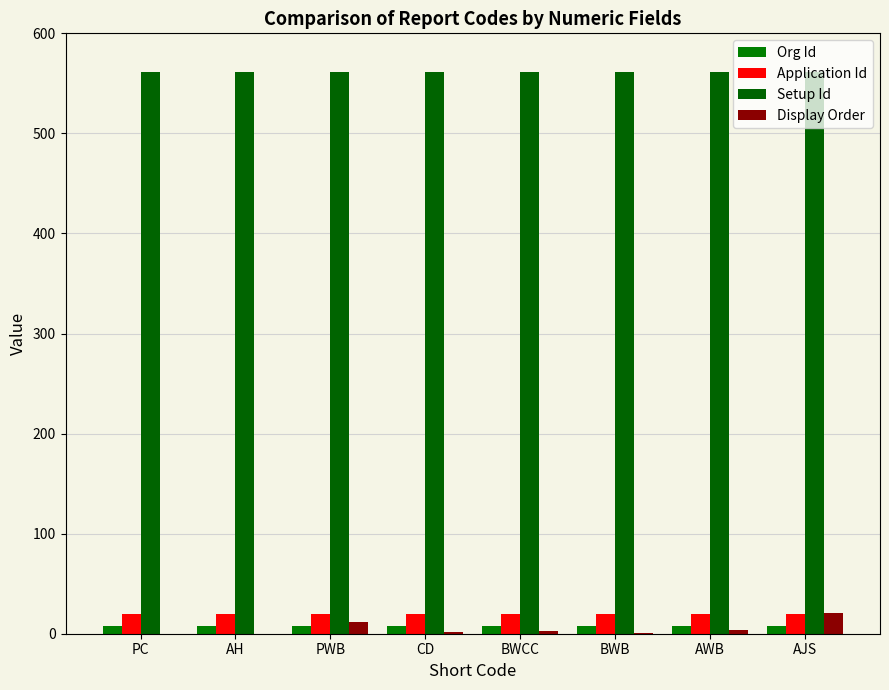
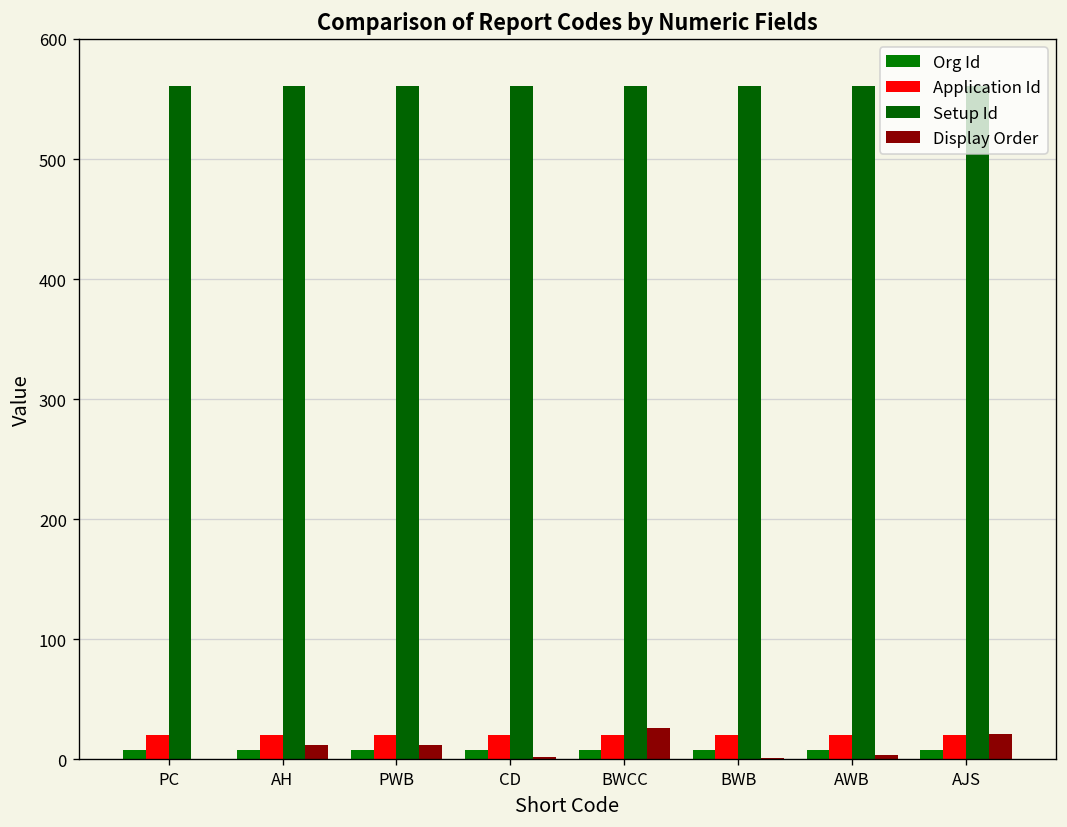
Display Order, AH: 0 -> 12
Display Order, BWCC: 3 -> 26
